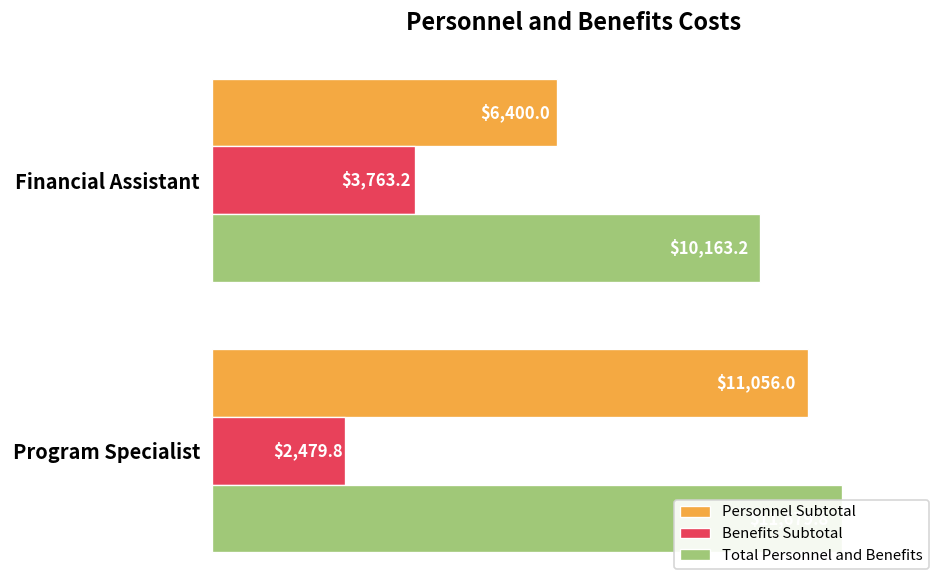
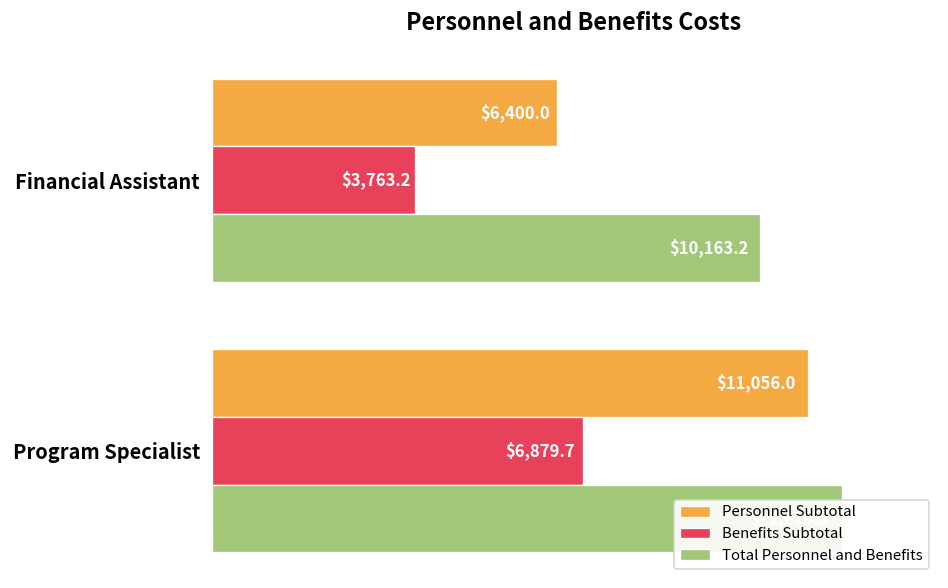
Benefits Subtotal, Program Specialist: $2,479.8 -> $6,879.7
